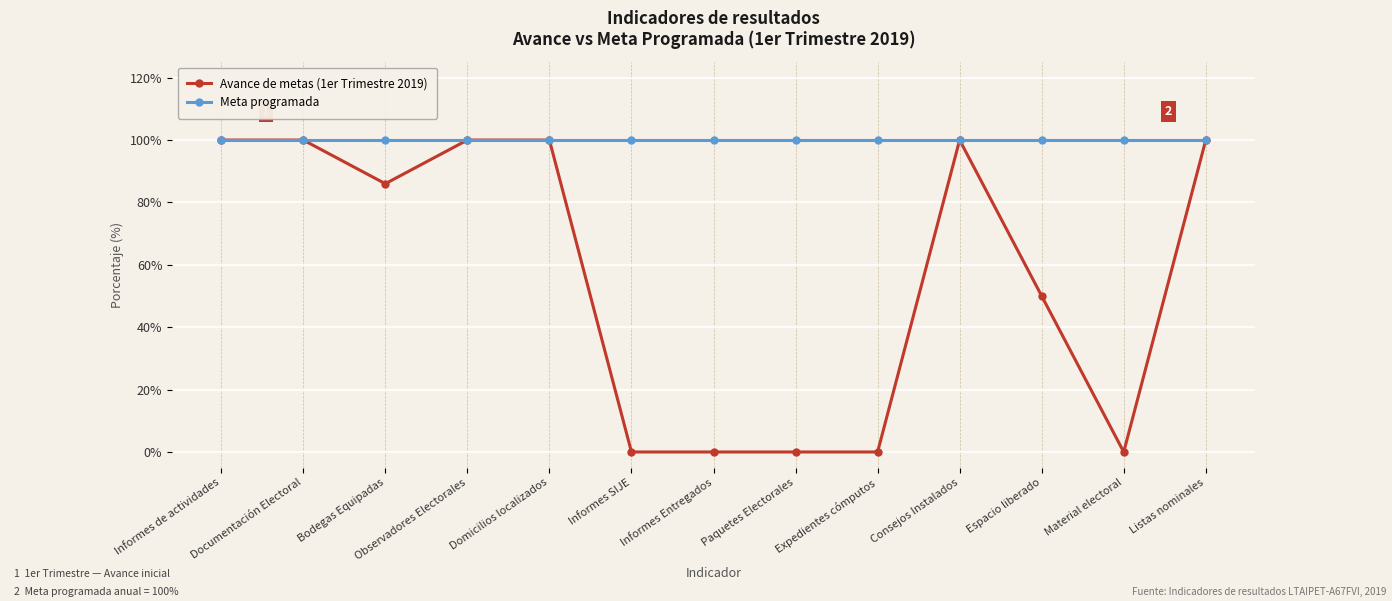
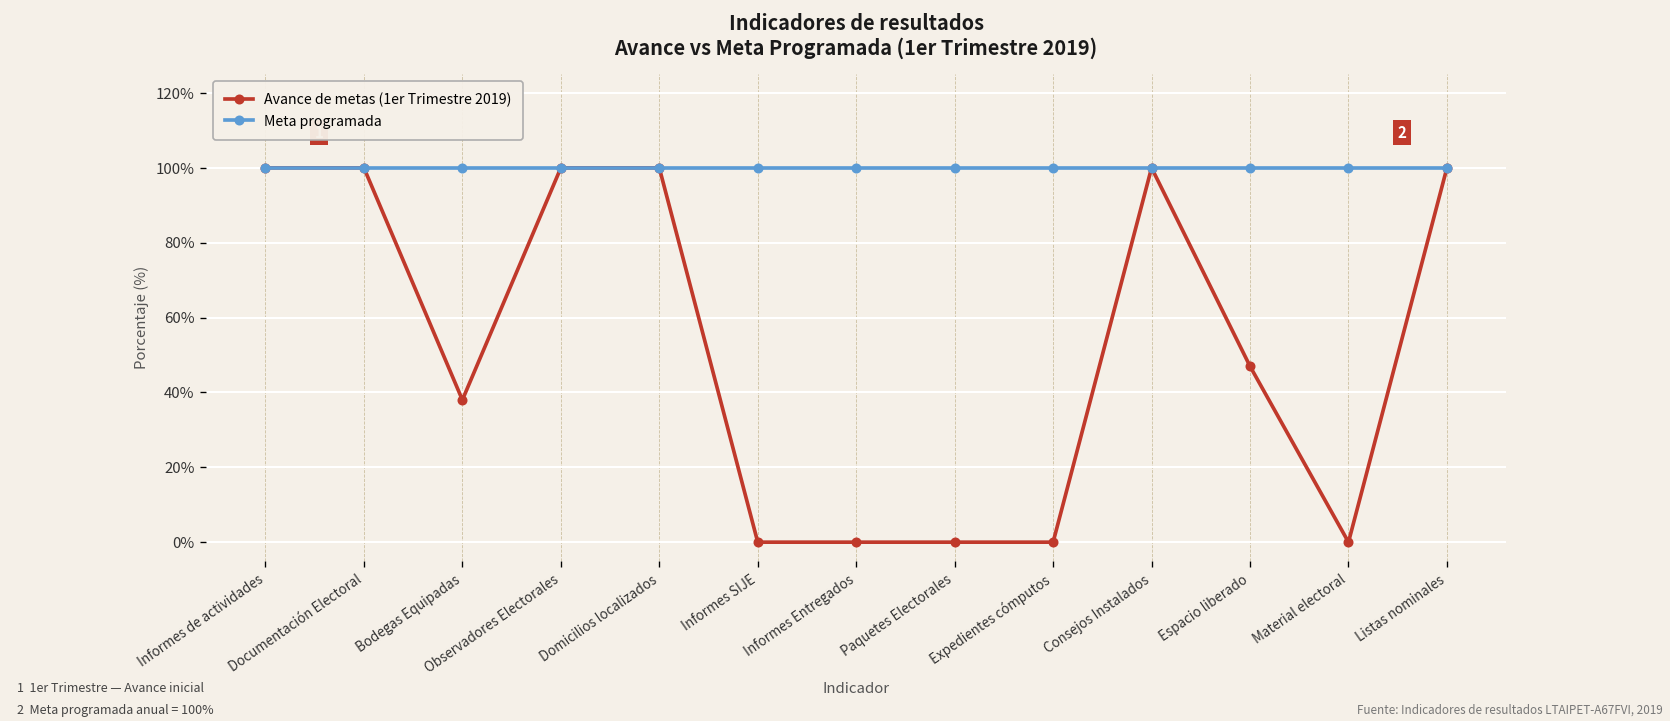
Avance de metas (1er Trimestre 2019), Bodegas Equipadas: 86% -> 38%
Avance de metas (1er Trimestre 2019), Espacio liberado: 50% -> 47%
